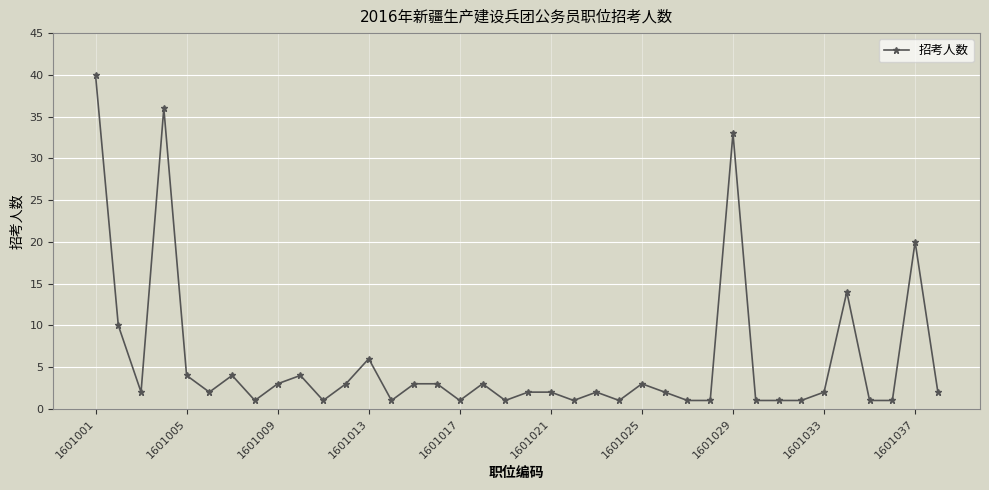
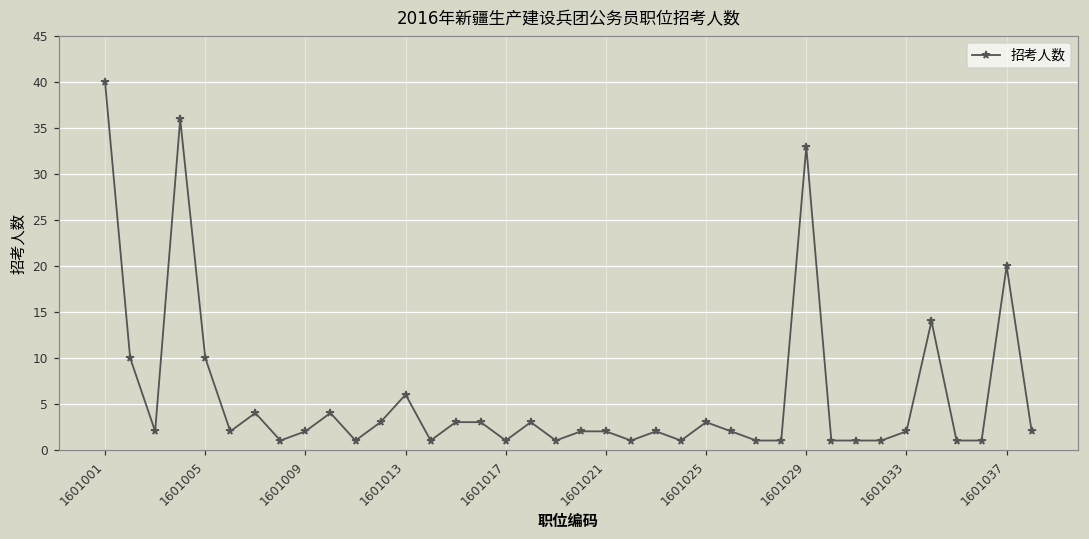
1601005: 4 -> 10
1601009: 3 -> 2
